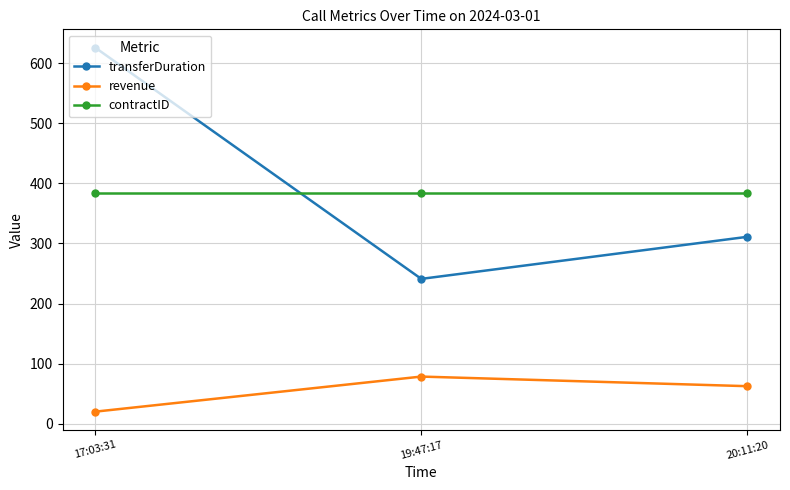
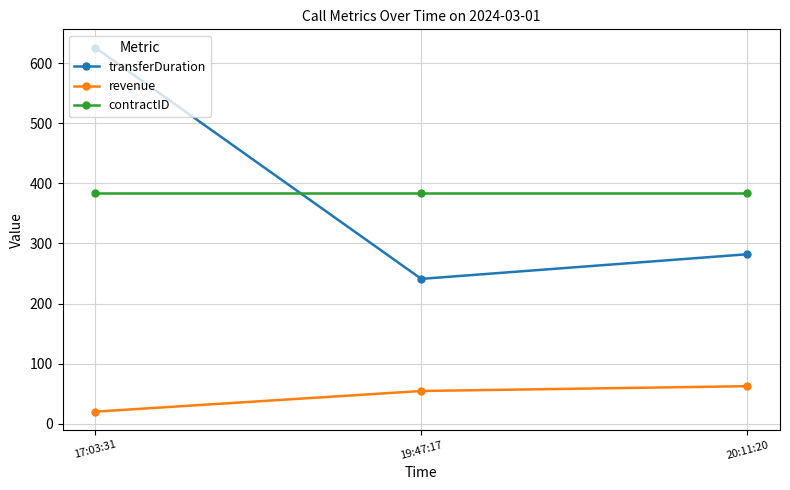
revenue, 19:47:17: 80 -> 50
transferDuration, 20:11:20: 310 -> 280
